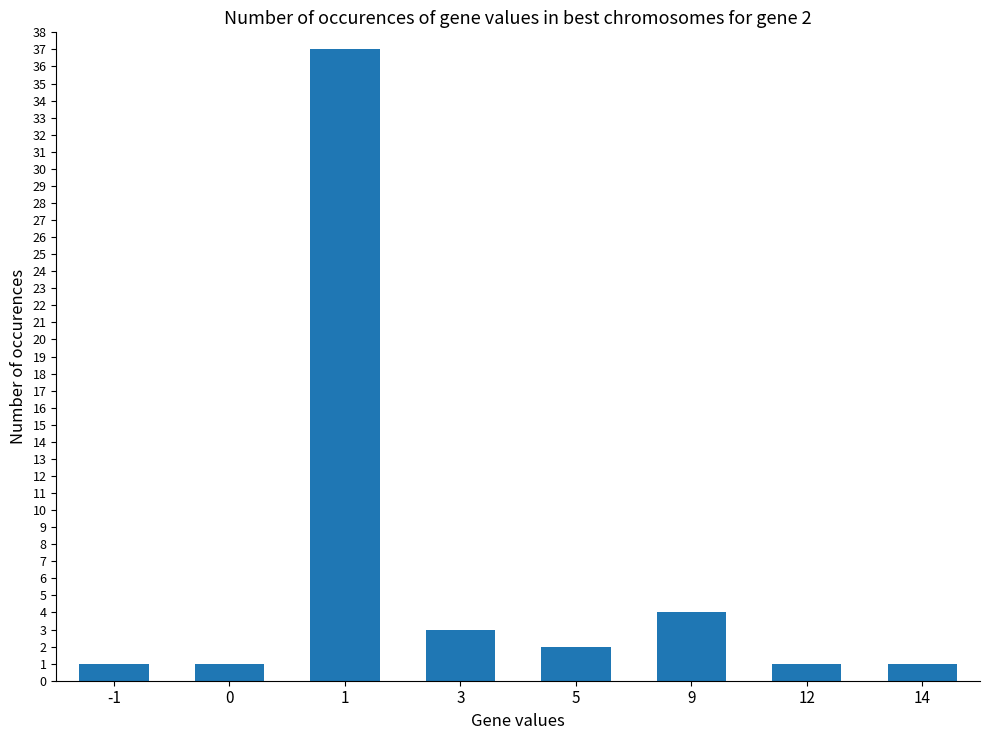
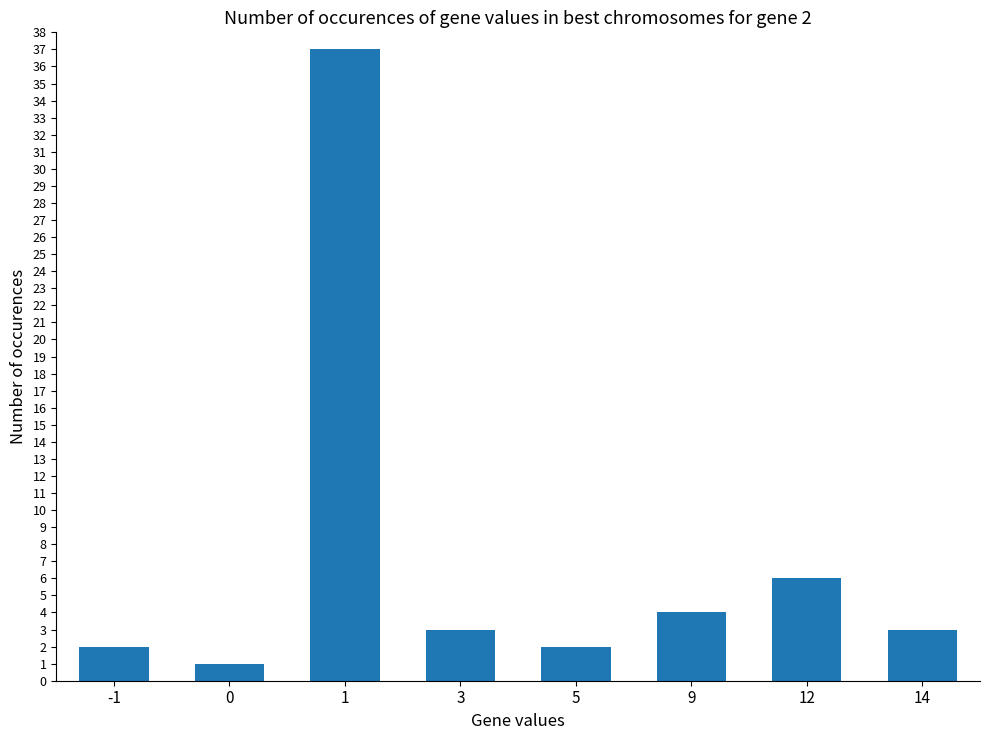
-1: 1 -> 2
12: 1 -> 6
14: 1 -> 3
